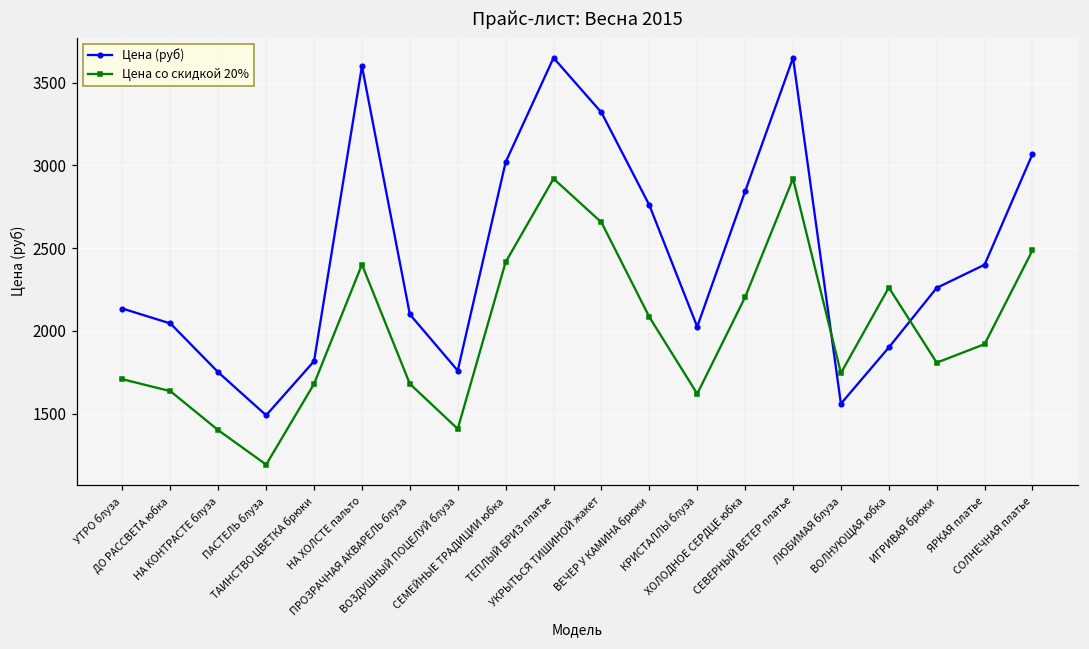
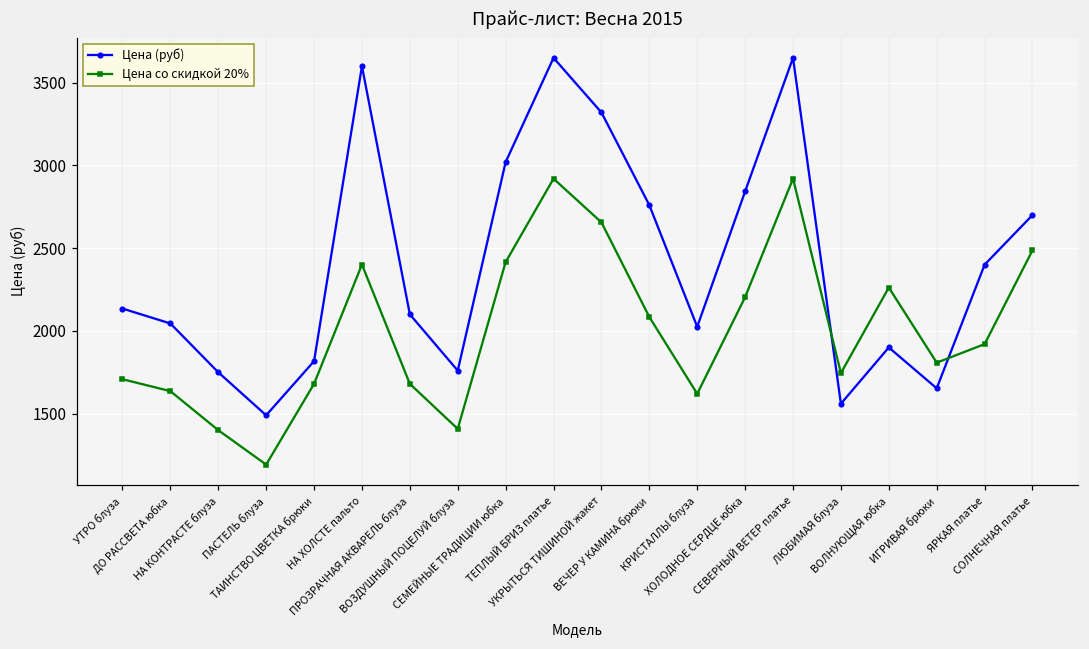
Цена (руб), ИГРИВАЯ брюки: 2260 -> 1650
Цена (руб), СОЛНЕЧНАЯ платье: 3070 -> 2700
